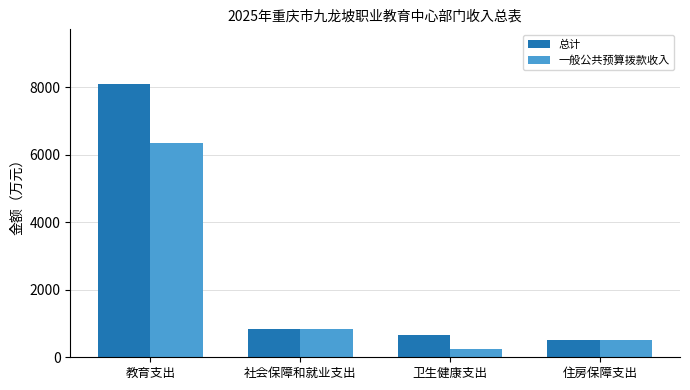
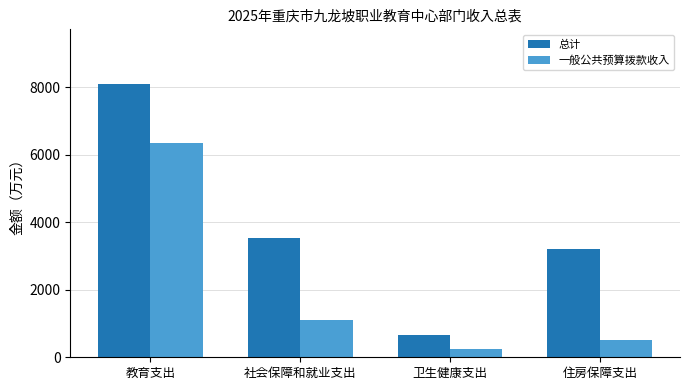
总计, 社会保障和就业支出: 800 -> 3500
一般公共预算拨款收入, 社会保障和就业支出: 800 -> 1100
总计, 住房保障支出: 500 -> 3200
